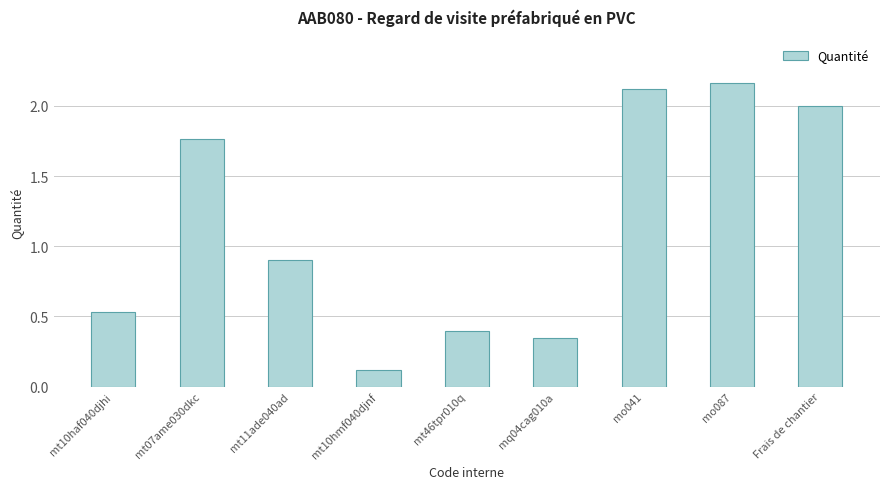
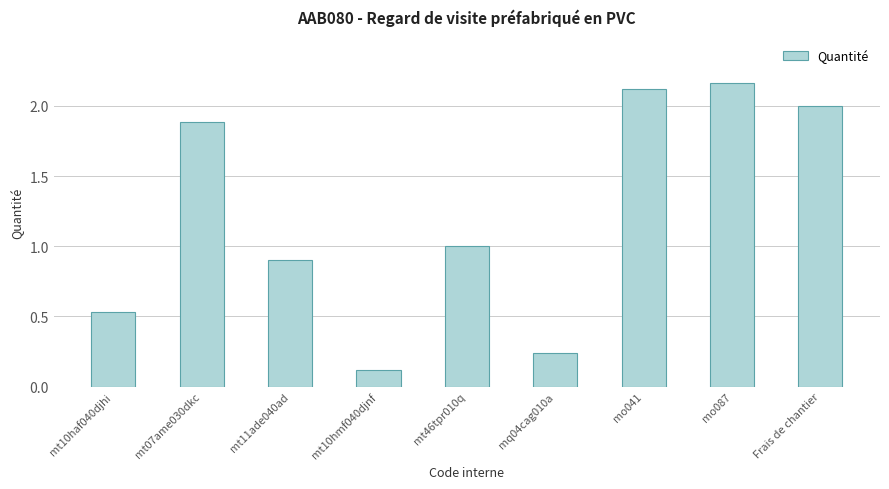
mt07ame030dkc: 1.77 -> 1.89
mt46tpr010q: 0.4 -> 1.0
mq04cag010a: 0.35 -> 0.24
